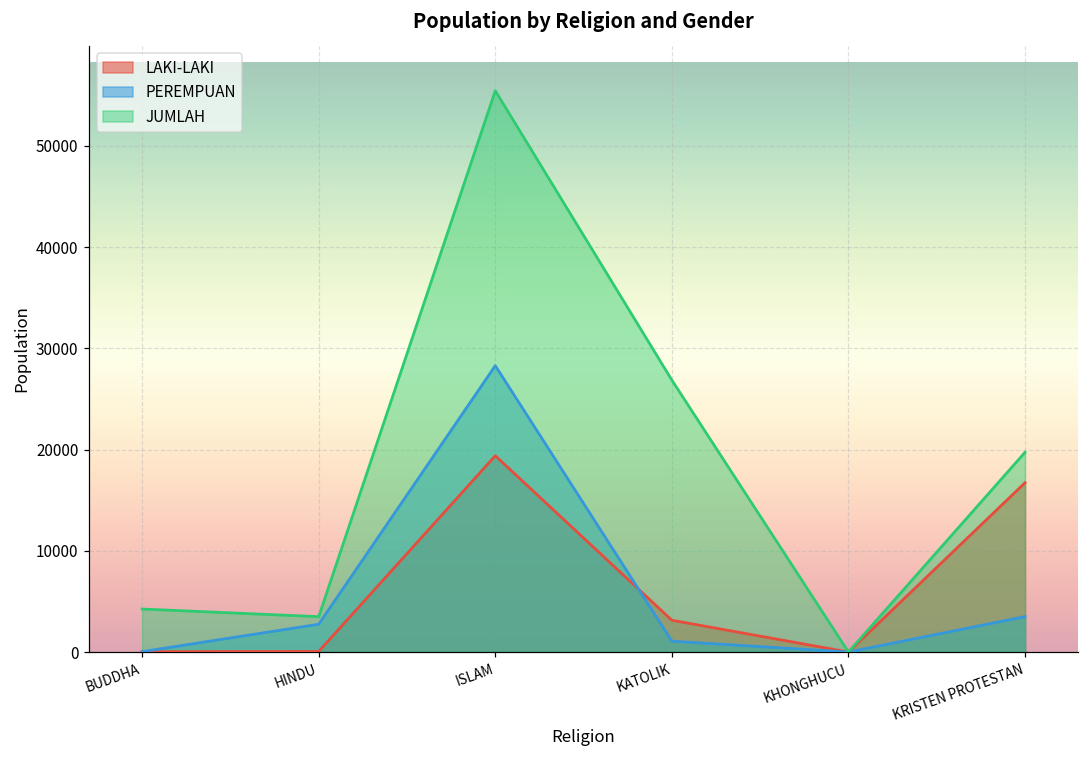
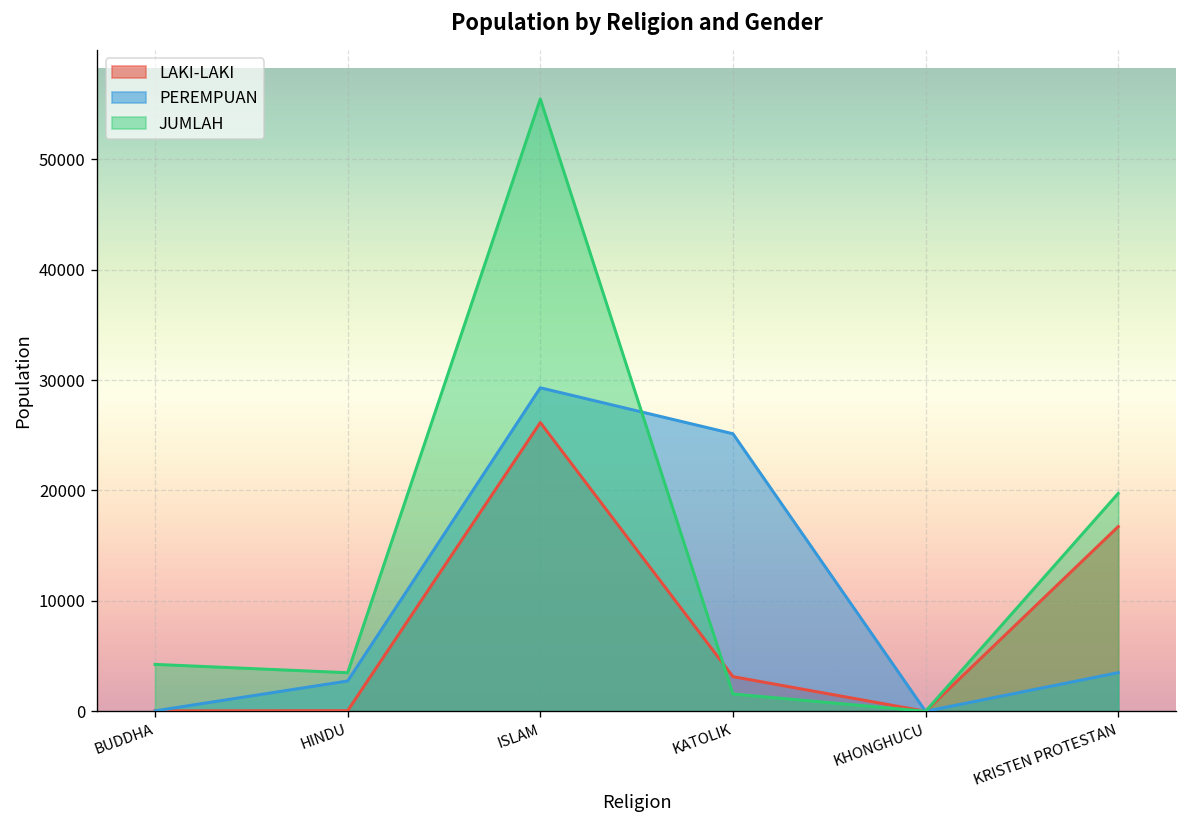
LAKI-LAKI, ISLAM: 19000 -> 26000
PEREMPUAN, ISLAM: 28000 -> 29000
PEREMPUAN, KATOLIK: 1000 -> 25000
JUMLAH, KATOLIK: 27000 -> 2000
